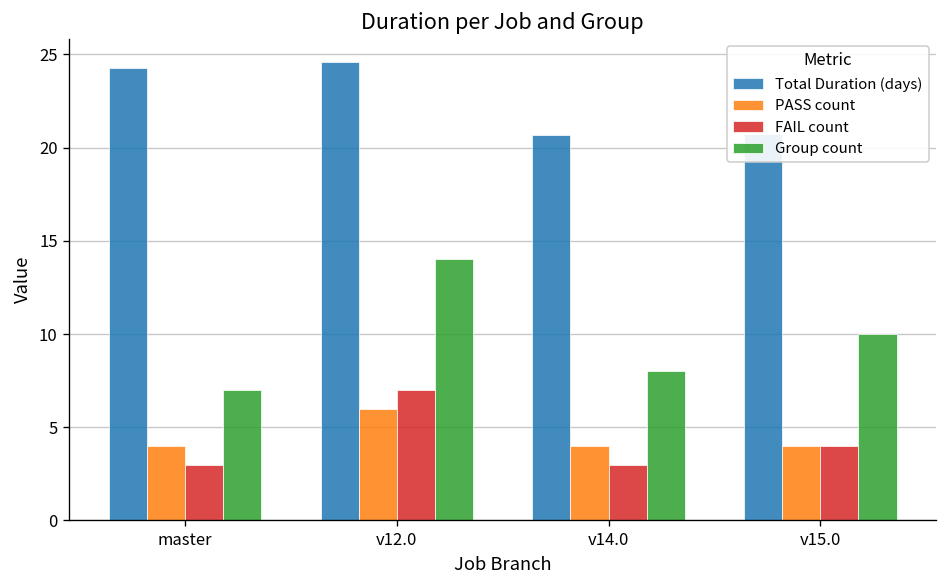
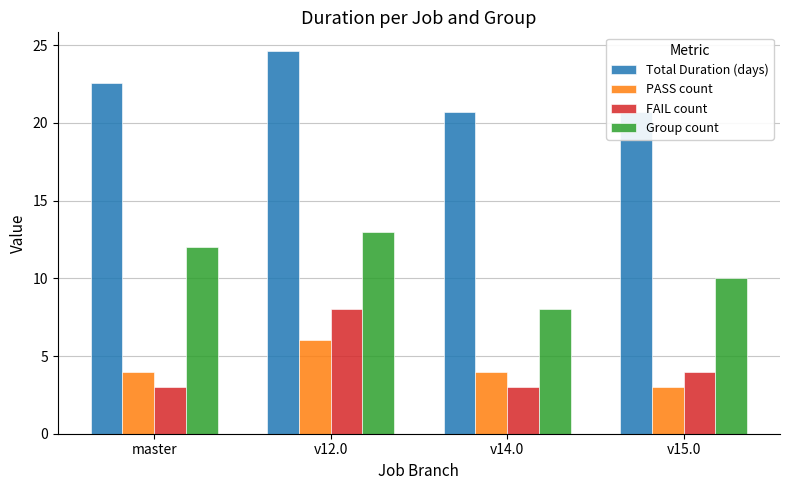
Total Duration (days), master: 24.3 -> 22.6
Group count, master: 7 -> 12
FAIL count, v12.0: 7 -> 8
Group count, v12.0: 14 -> 13
PASS count, v15.0: 4 -> 3
